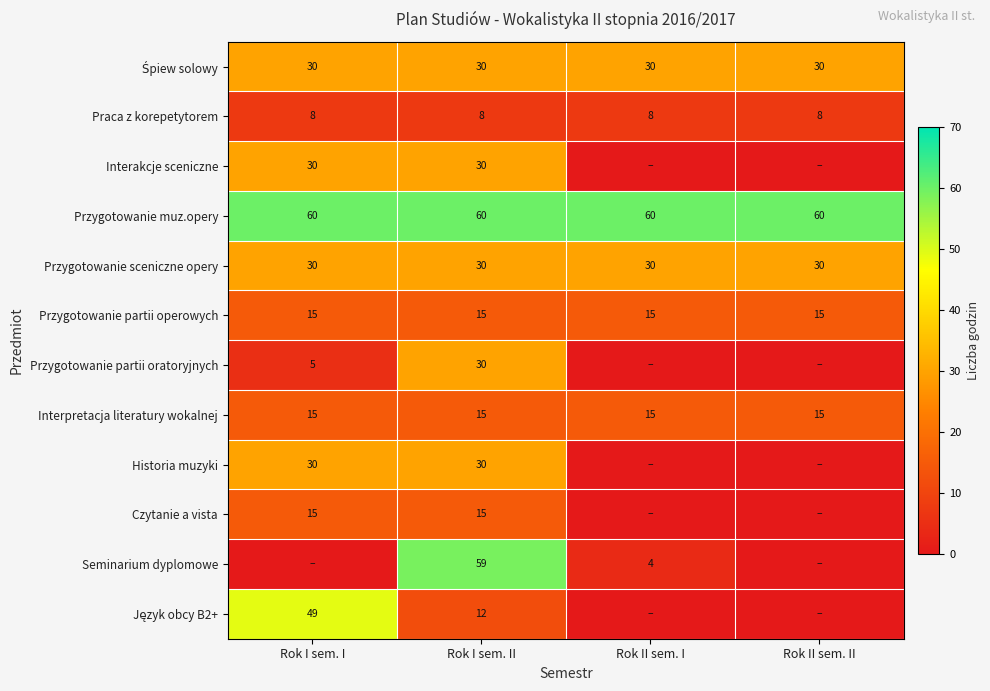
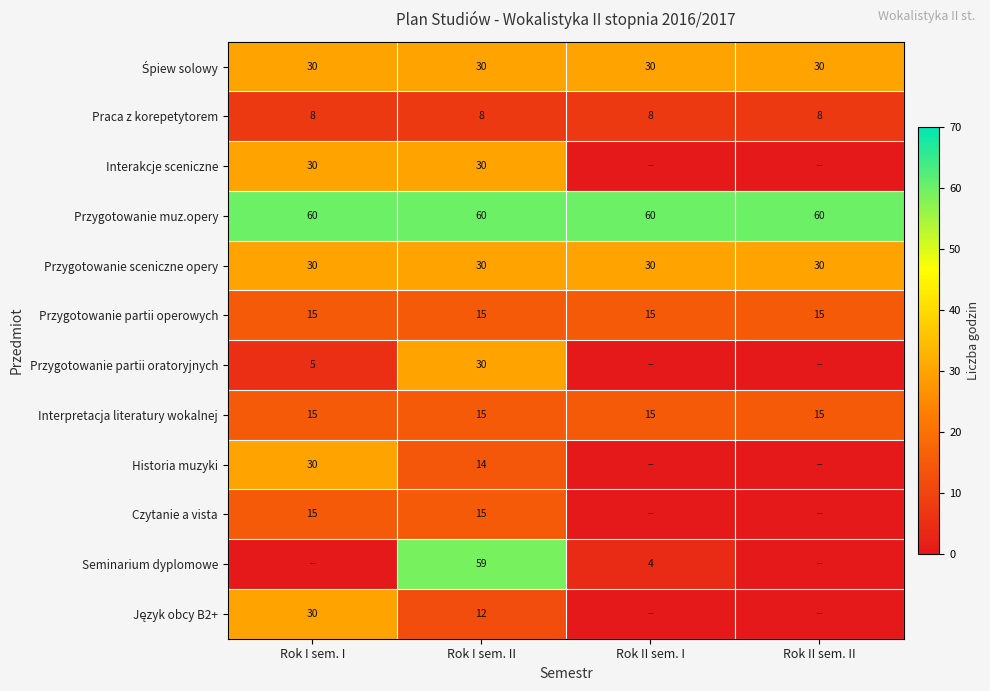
Historia muzyki, Rok I sem. II: 30 -> 14
Język obcy B2+, Rok I sem. I: 49 -> 30
